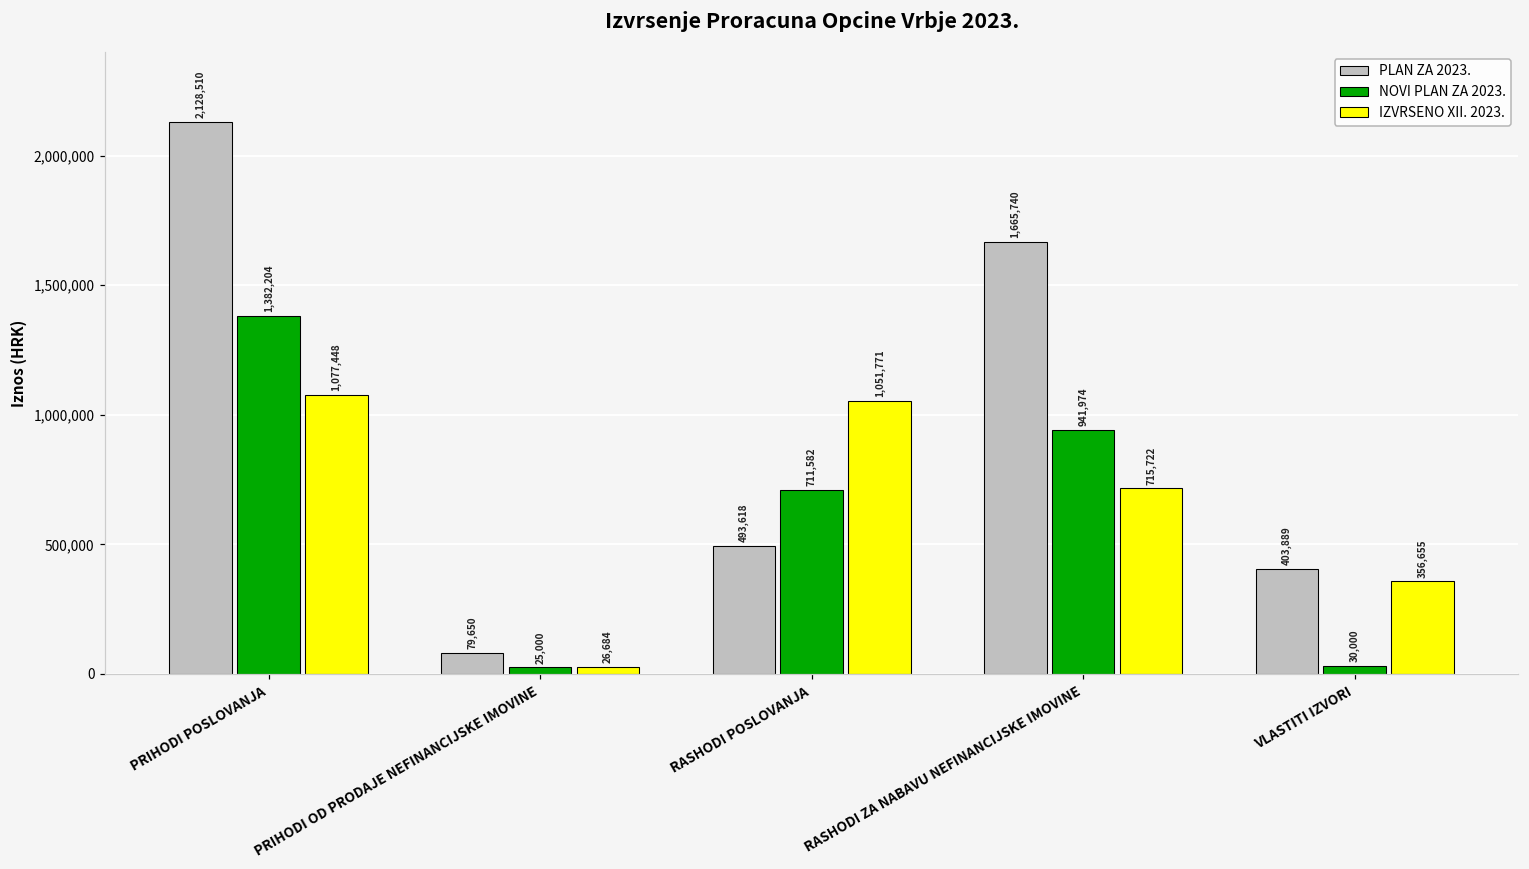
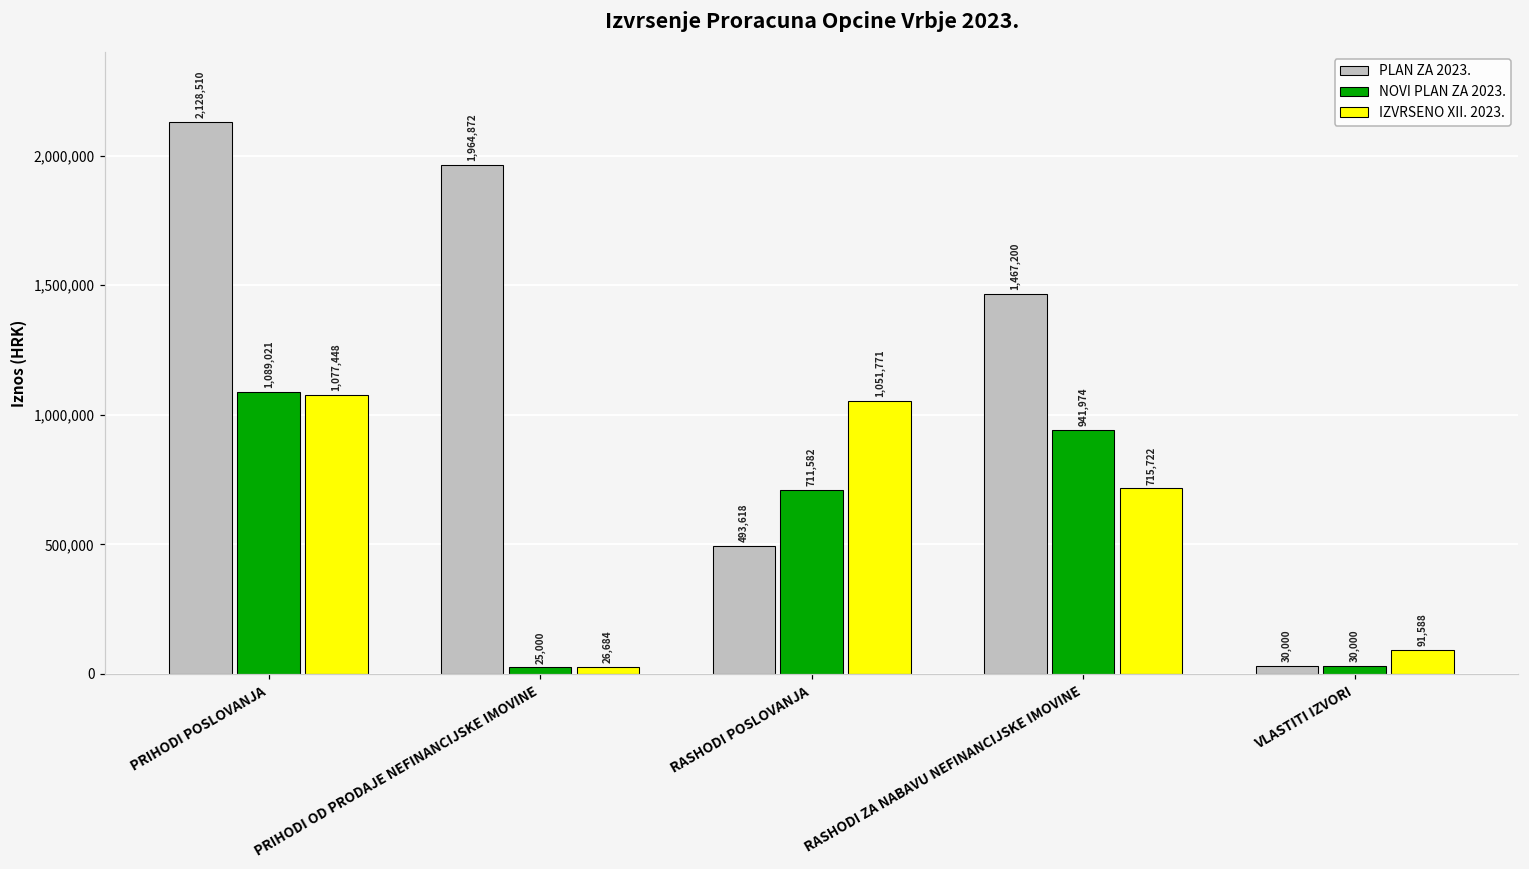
NOVI PLAN ZA 2023., PRIHODI POSLOVANJA: 1,382,204 -> 1,089,021
PLAN ZA 2023., PRIHODI OD PRODAJE NEFINANCIJSKE IMOVINE: 79,650 -> 1,964,872
PLAN ZA 2023., RASHODI ZA NABAVU NEFINANCIJSKE IMOVINE: 1,665,740 -> 1,467,200
PLAN ZA 2023., VLASTITI IZVORI: 403,889 -> 30,000
IZVRSENO XII. 2023., VLASTITI IZVORI: 356,655 -> 91,588
